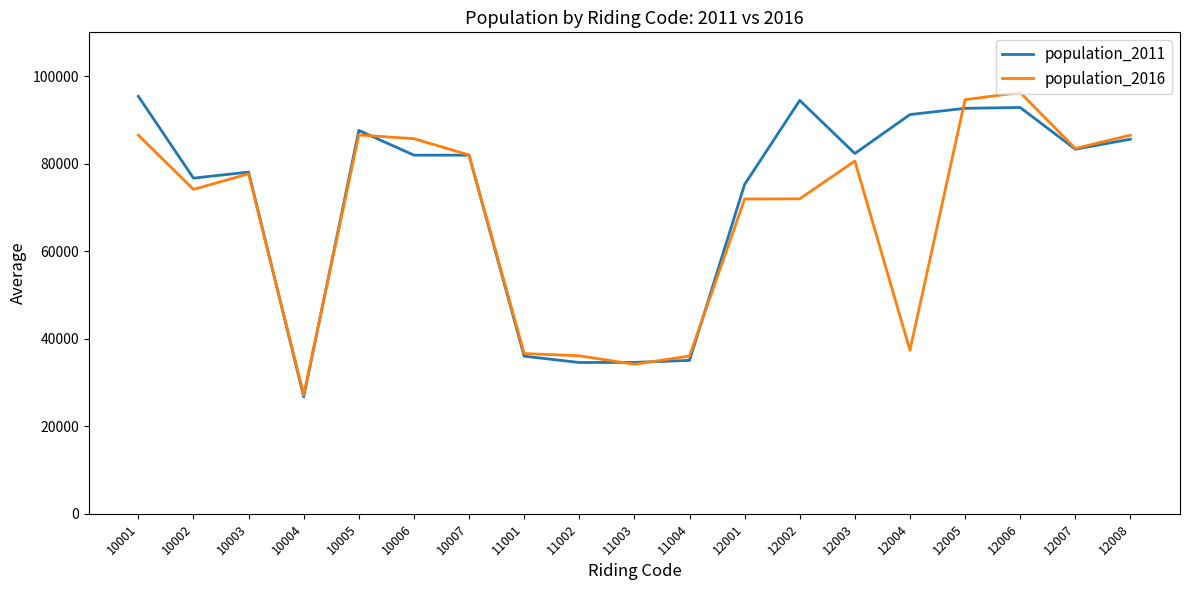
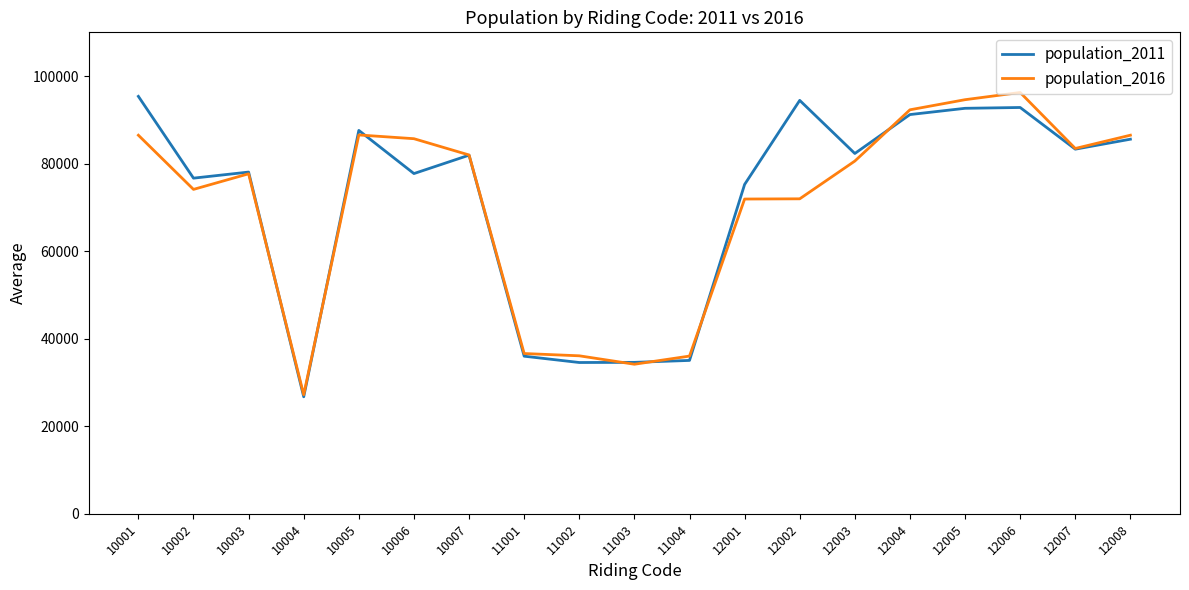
population_2011, 10006: 82000 -> 78000
population_2016, 12004: 37000 -> 92000
